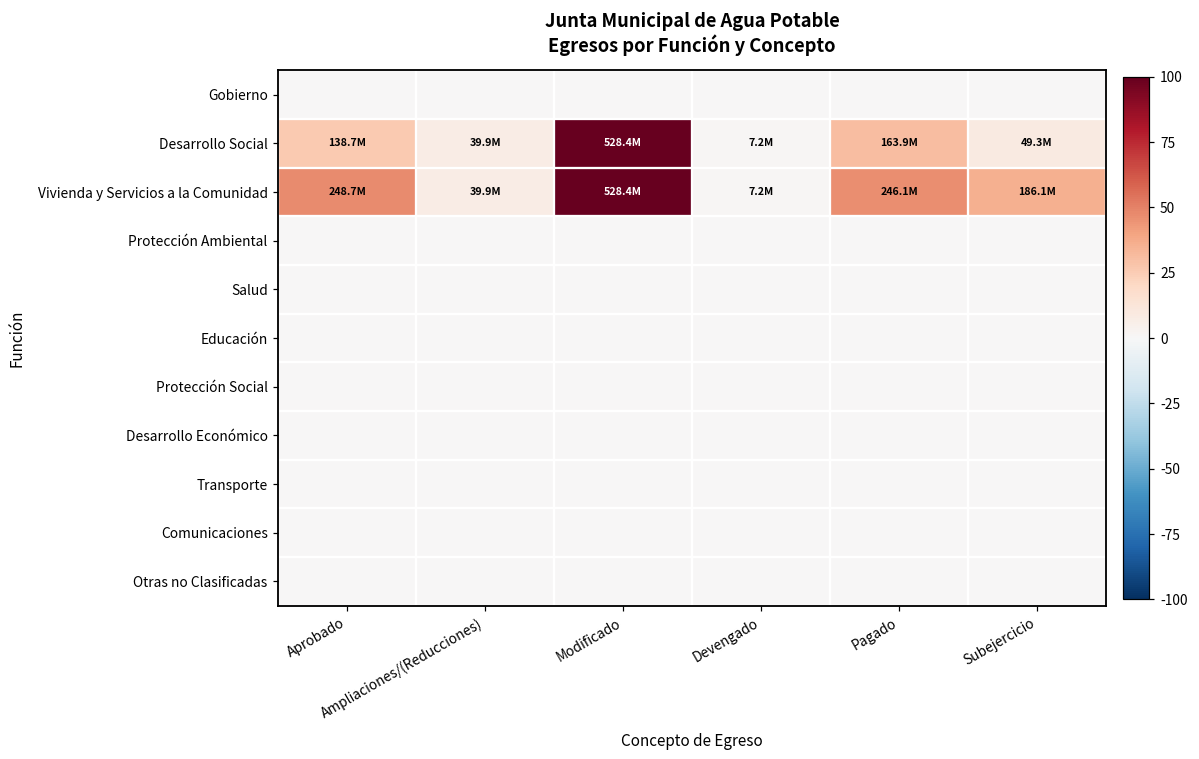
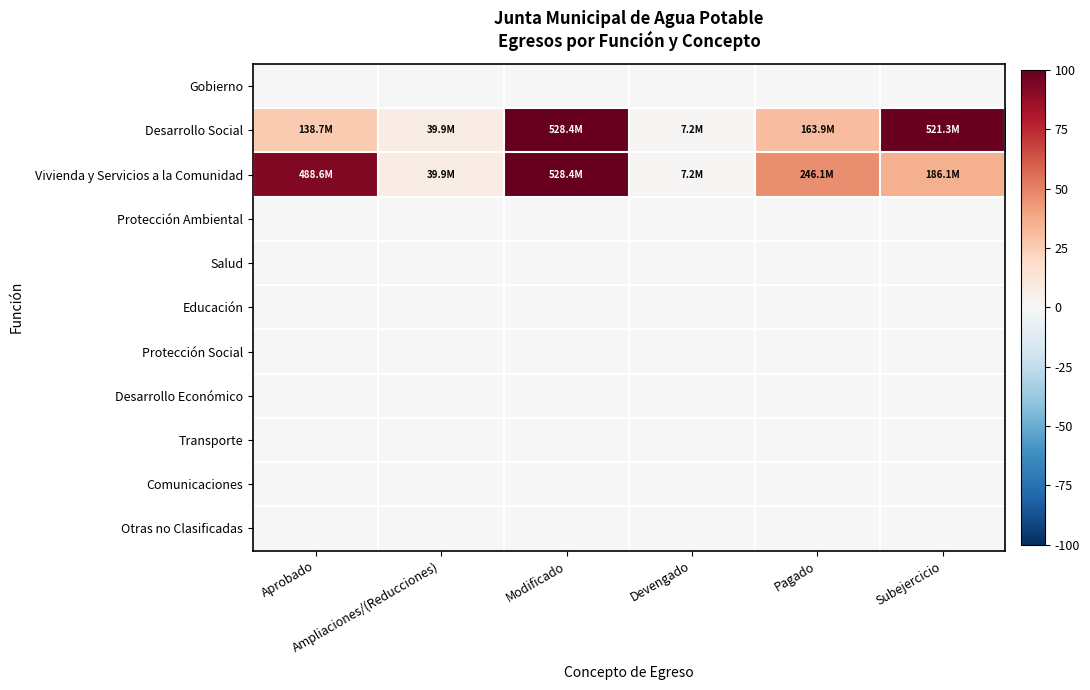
Desarrollo Social, Subejercicio: 49.3M -> 521.3M
Vivienda y Servicios a la Comunidad, Aprobado: 248.7M -> 488.6M
